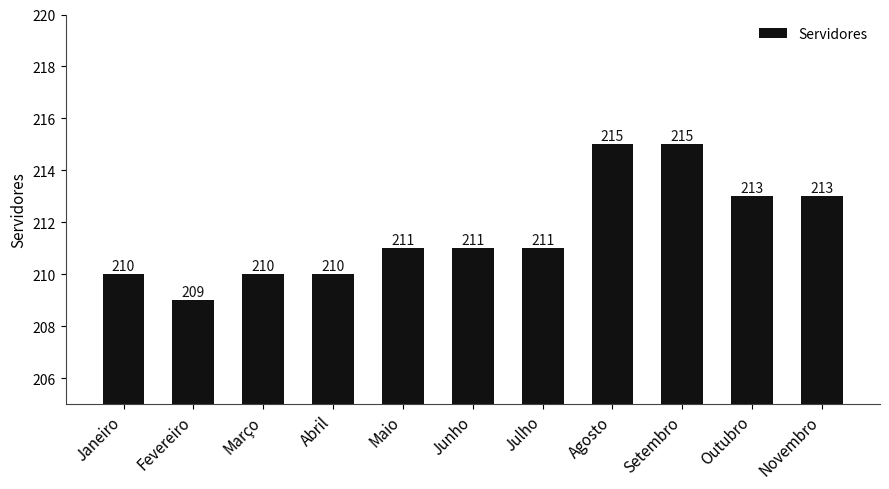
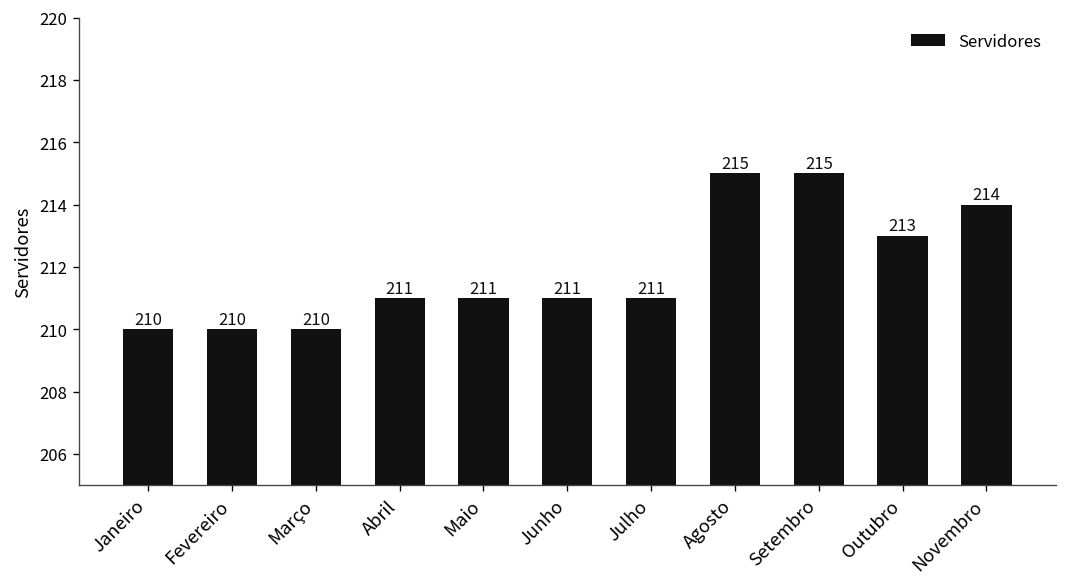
Fevereiro: 209 -> 210
Abril: 210 -> 211
Novembro: 213 -> 214
